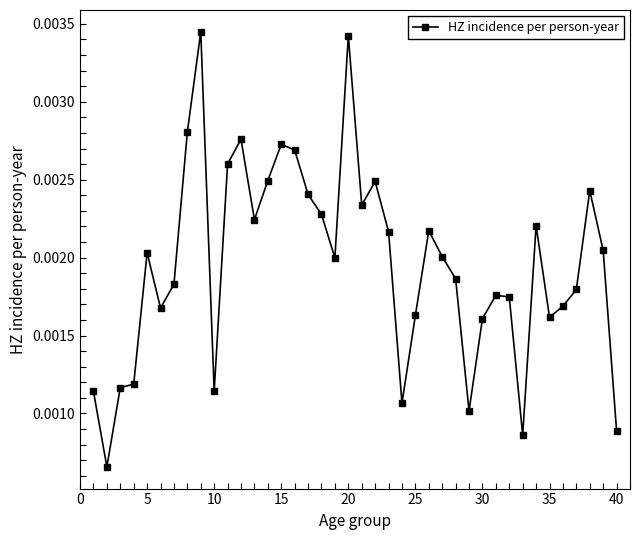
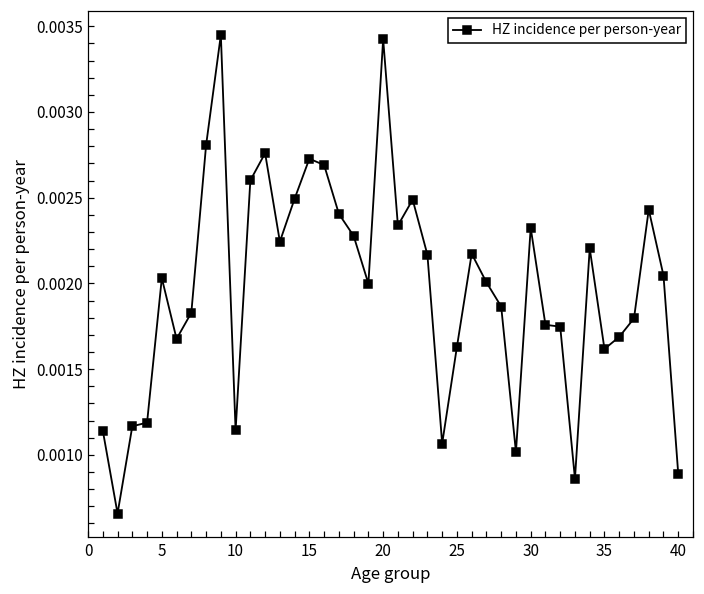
30: 0.00161 -> 0.00232
